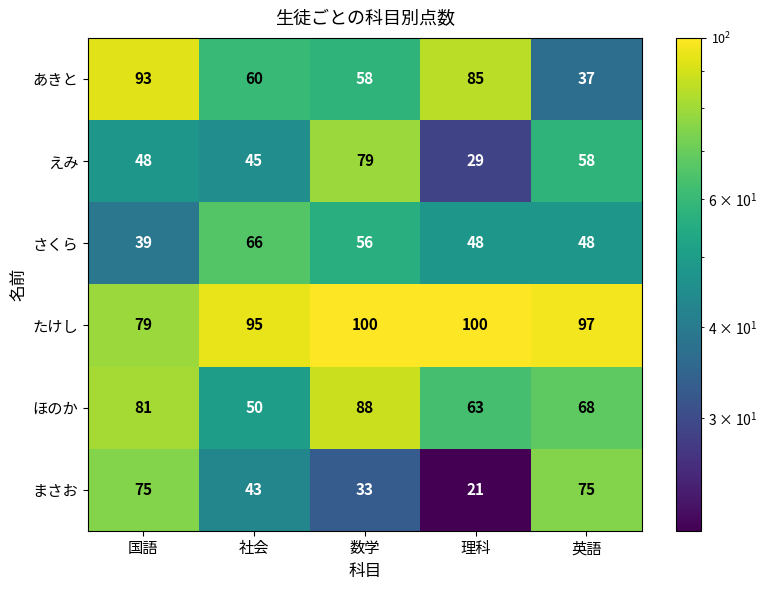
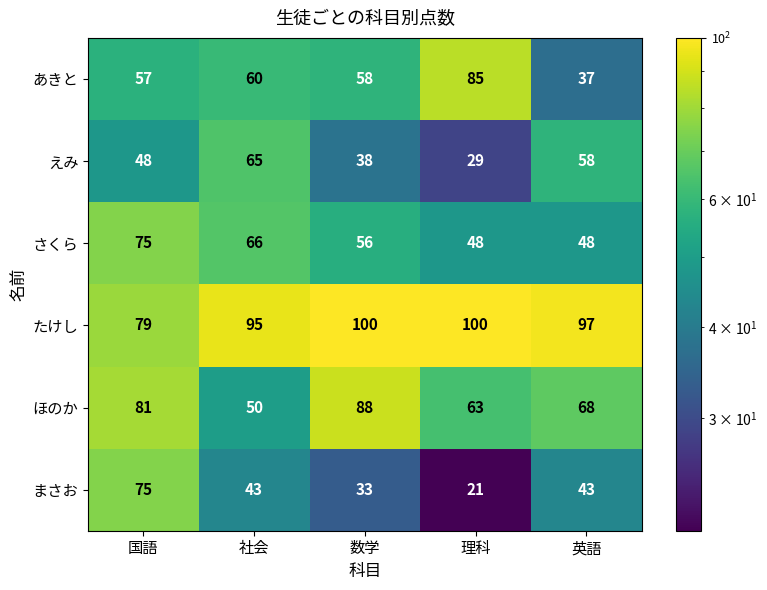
あきと, 国語: 93 -> 57
えみ, 社会: 45 -> 65
えみ, 数学: 79 -> 38
さくら, 国語: 39 -> 75
まさお, 英語: 75 -> 43
